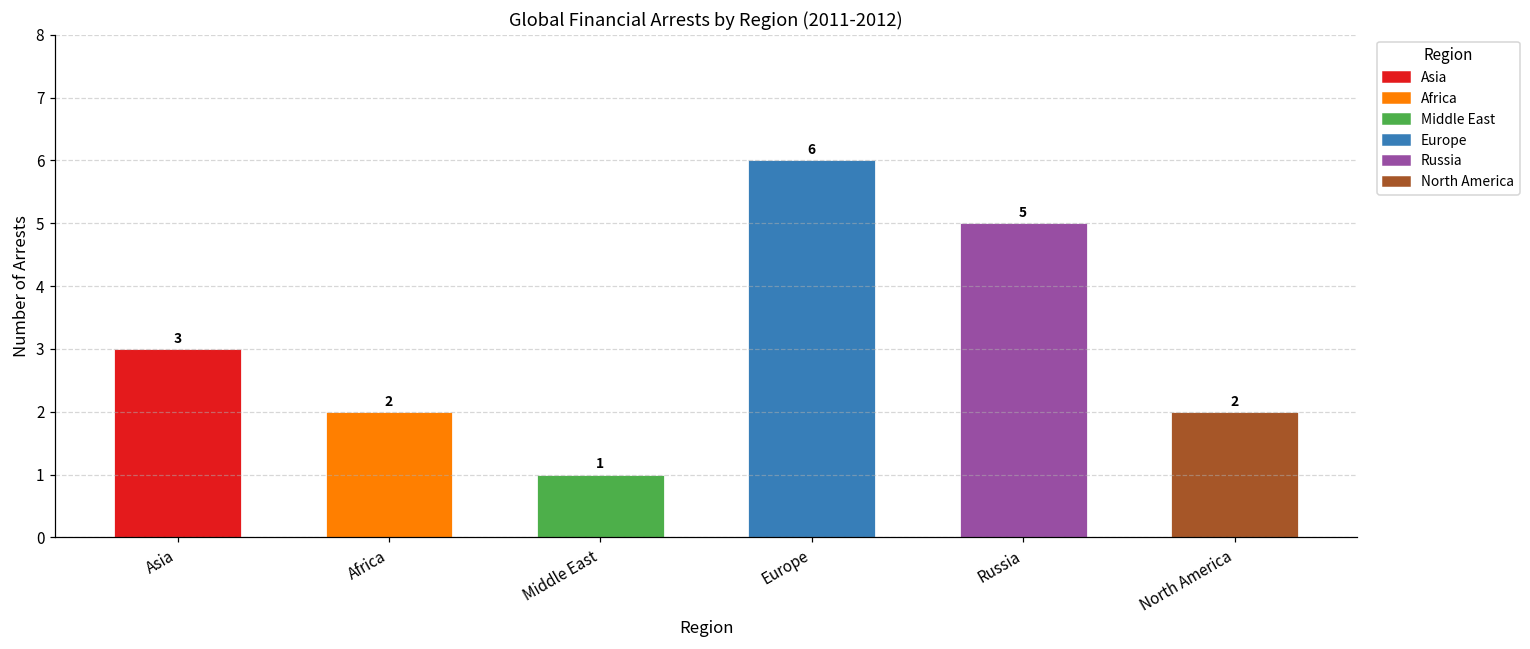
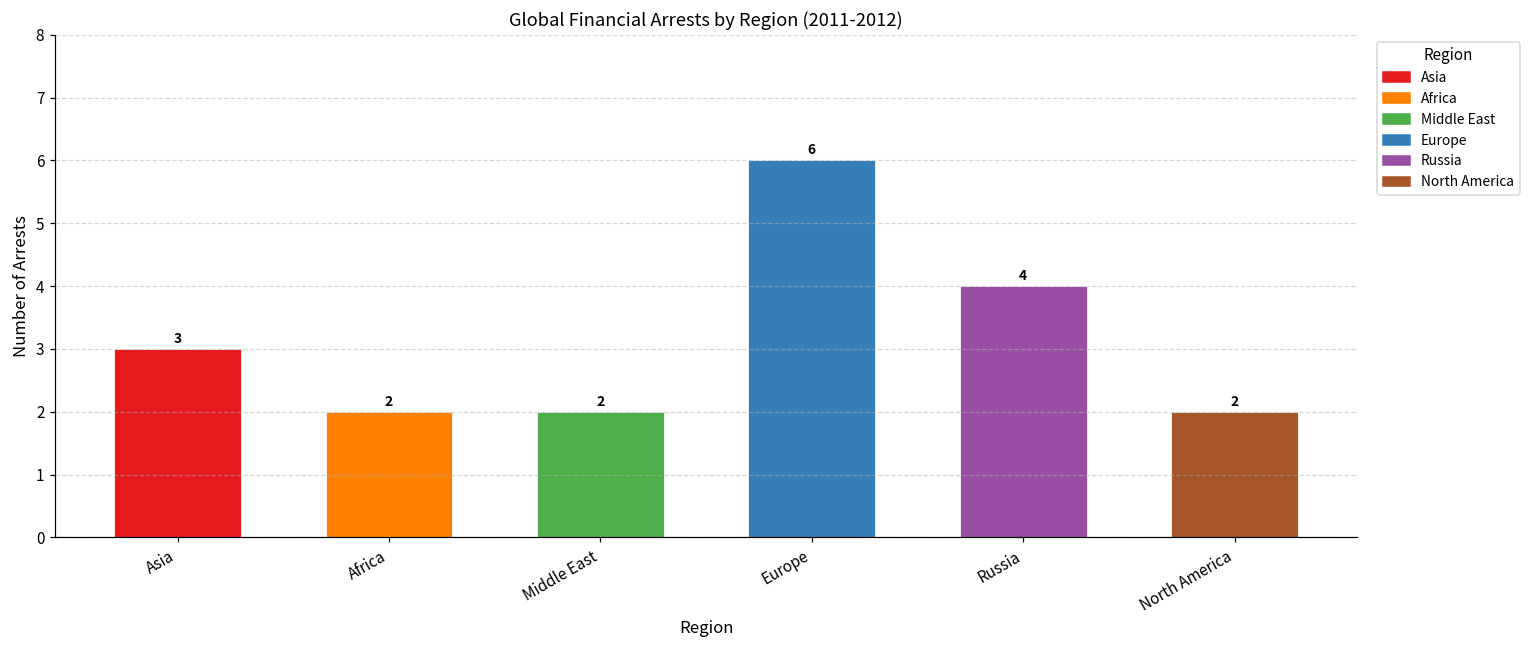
Middle East: 1 -> 2
Russia: 5 -> 4
